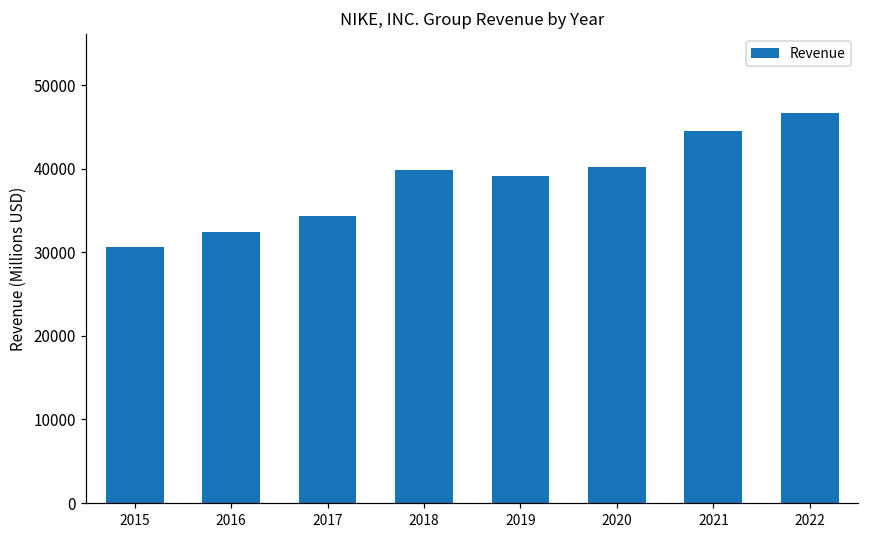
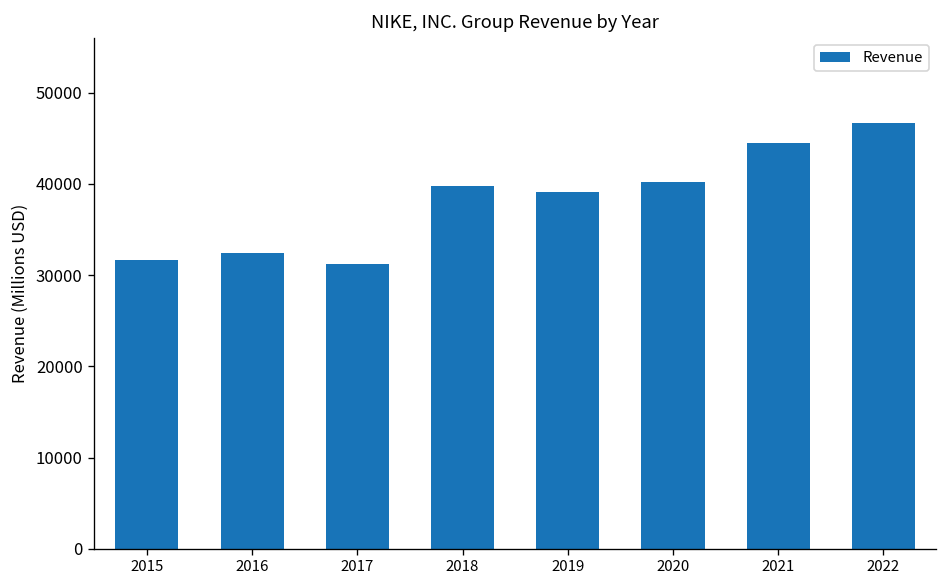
2015: 31000 -> 32000
2017: 34000 -> 31000
